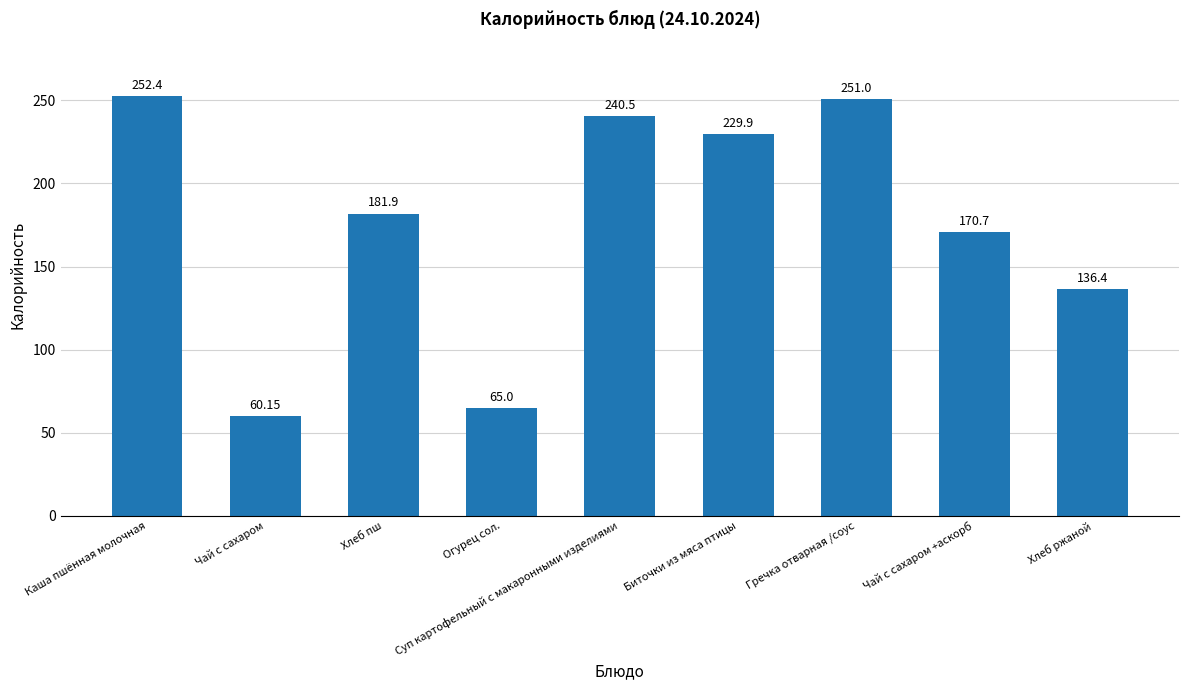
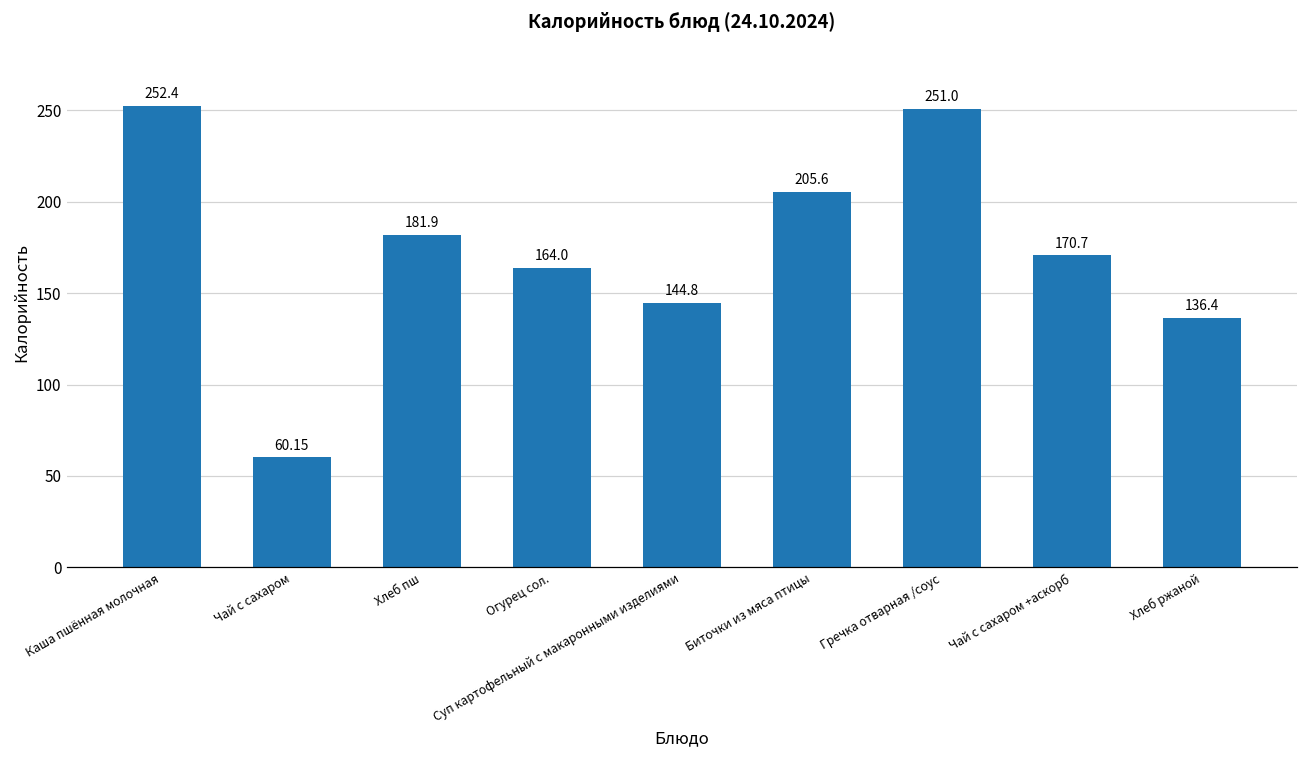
Огурец сол.: 65.0 -> 164.0
Суп картофельный с макаронными изделиями: 240.5 -> 144.8
Биточки из мяса птицы: 229.9 -> 205.6
